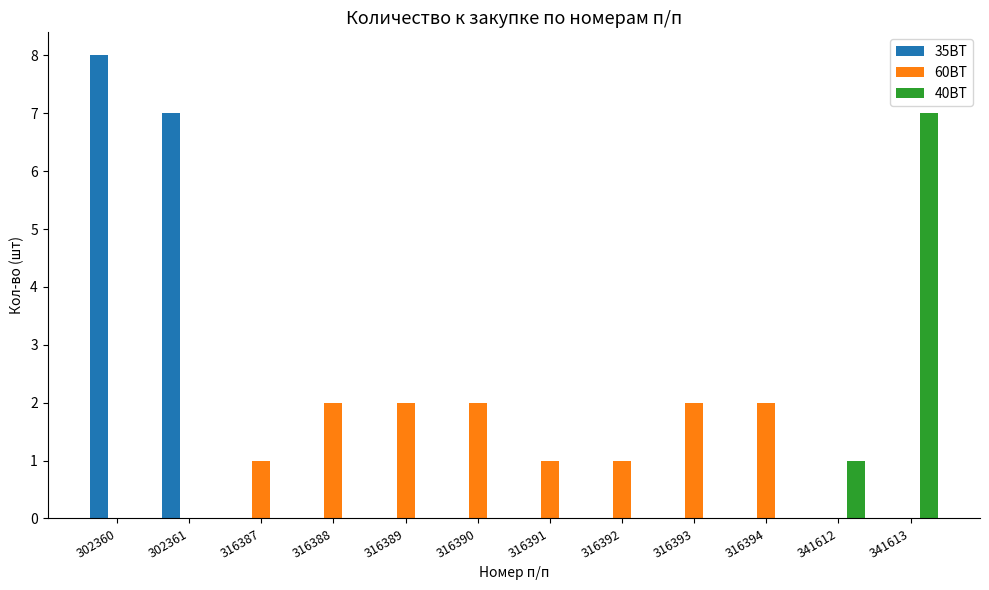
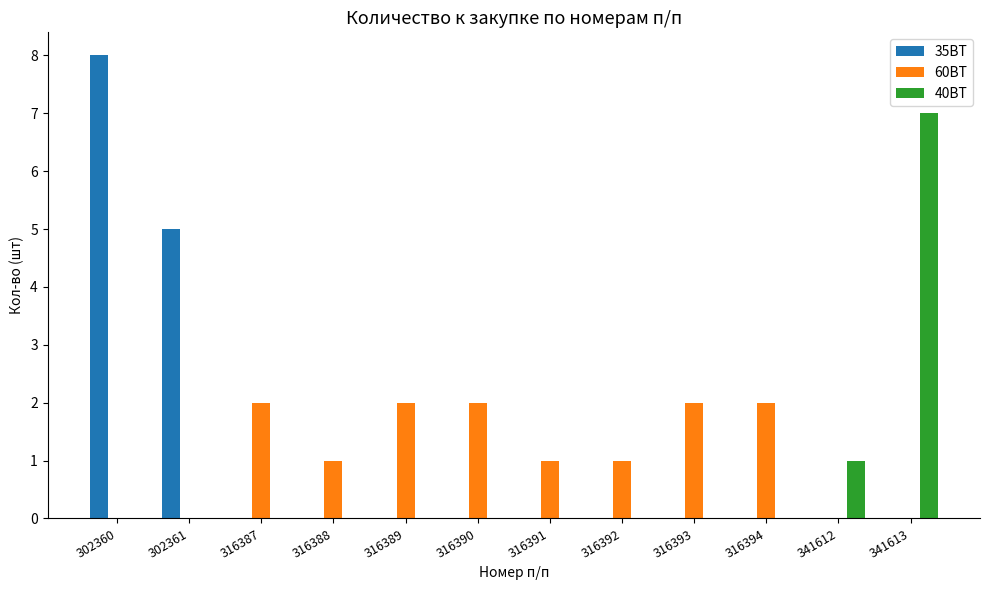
35ВТ, 302361: 7 -> 5
60ВТ, 316387: 1 -> 2
60ВТ, 316388: 2 -> 1
